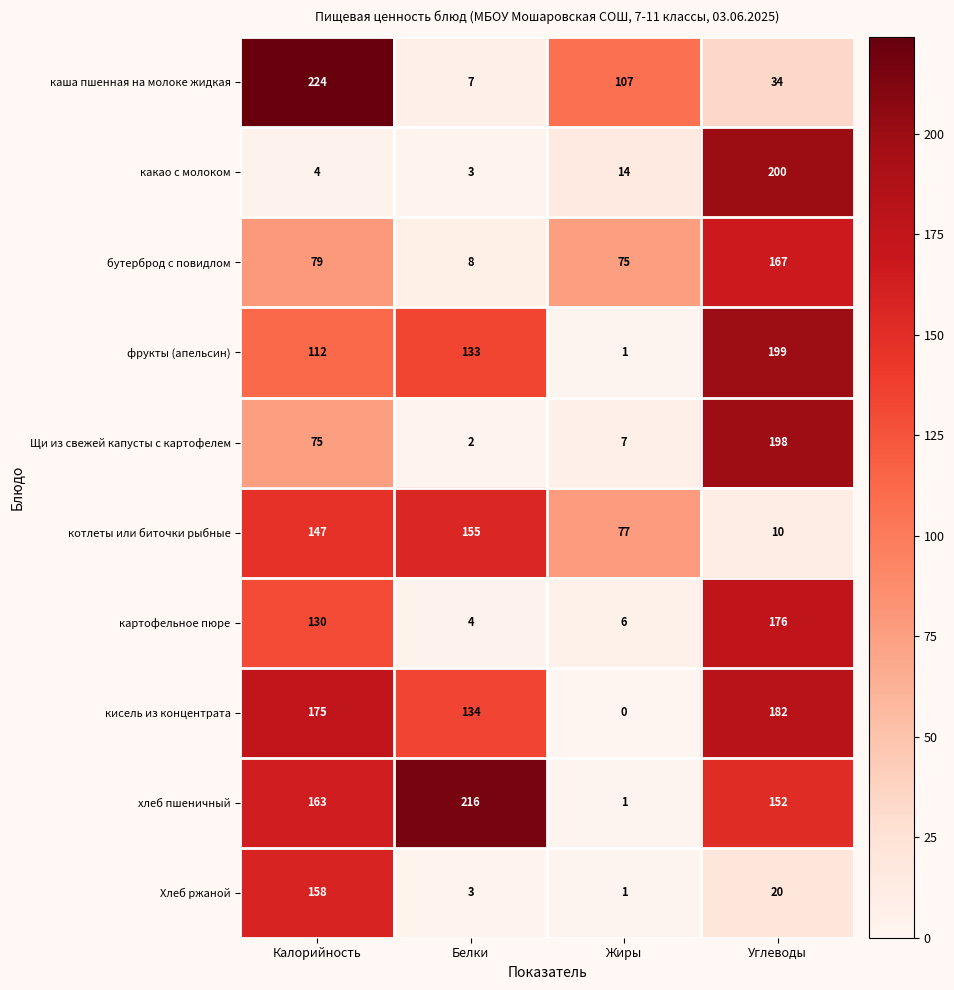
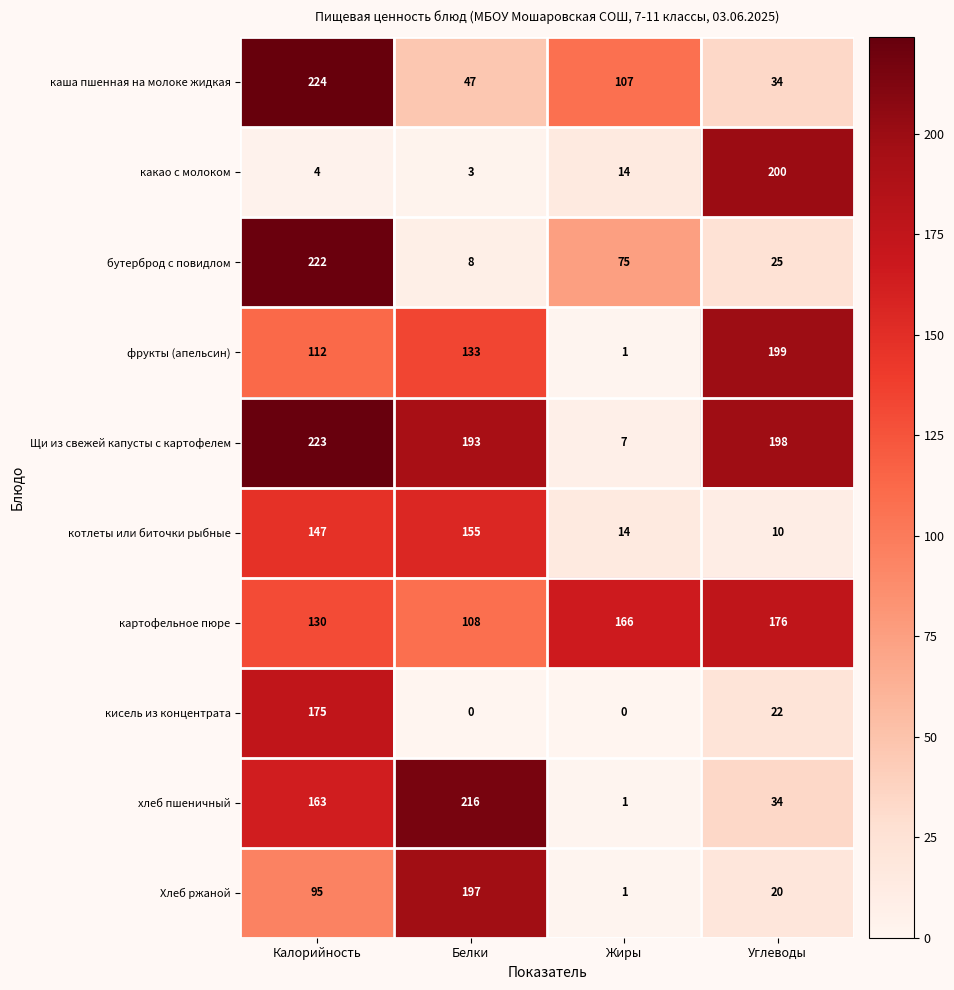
каша пшенная на молоке жидкая, Белки: 7 -> 47
бутерброд с повидлом, Калорийность: 79 -> 222
бутерброд с повидлом, Углеводы: 167 -> 25
Щи из свежей капусты с картофелем, Калорийность: 75 -> 223
Щи из свежей капусты с картофелем, Белки: 2 -> 193
котлеты или биточки рыбные, Жиры: 77 -> 14
картофельное пюре, Белки: 4 -> 108
картофельное пюре, Жиры: 6 -> 166
кисель из концентрата, Белки: 134 -> 0
кисель из концентрата, Углеводы: 182 -> 22
хлеб пшеничный, Углеводы: 152 -> 34
Хлеб ржаной, Калорийность: 158 -> 95
Хлеб ржаной, Белки: 3 -> 197
